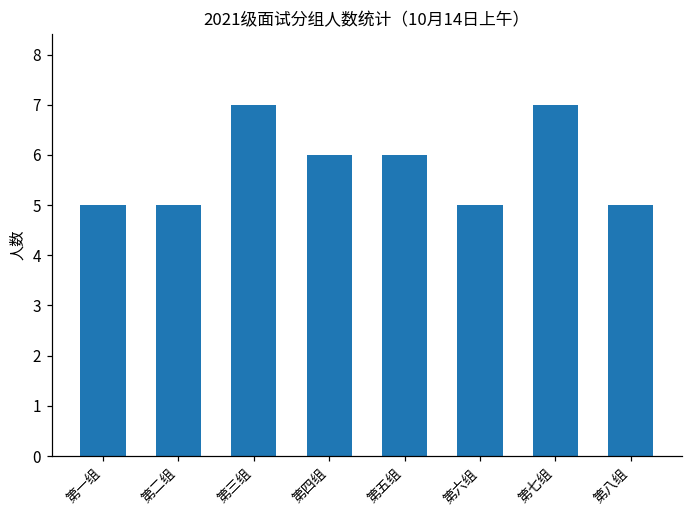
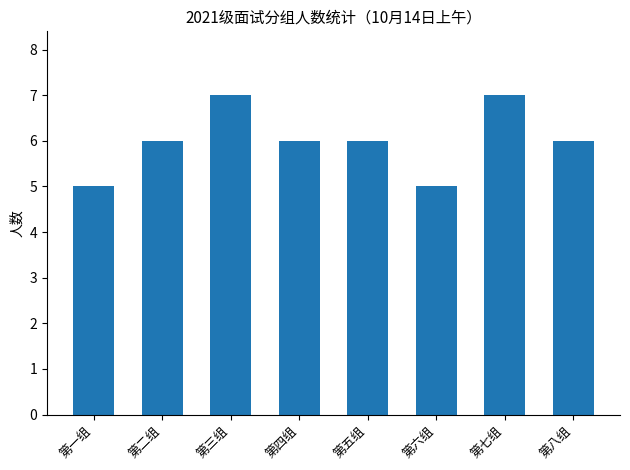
第二组: 5 -> 6
第八组: 5 -> 6
